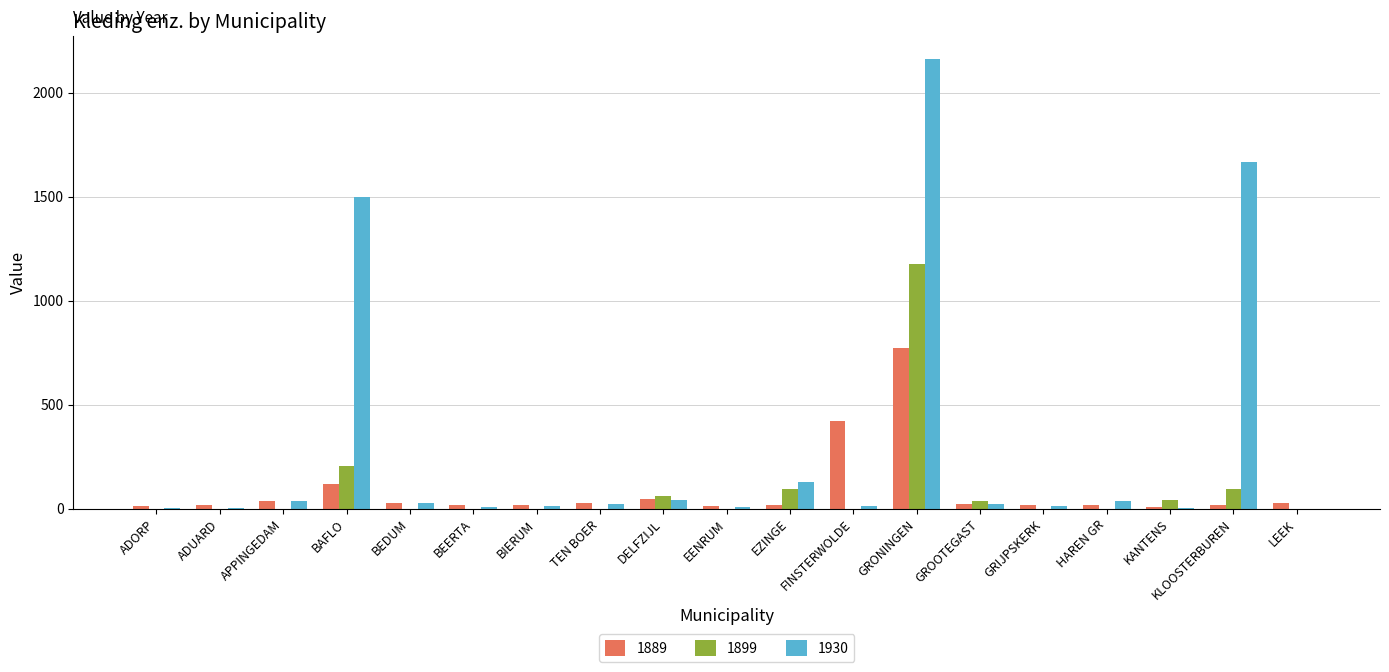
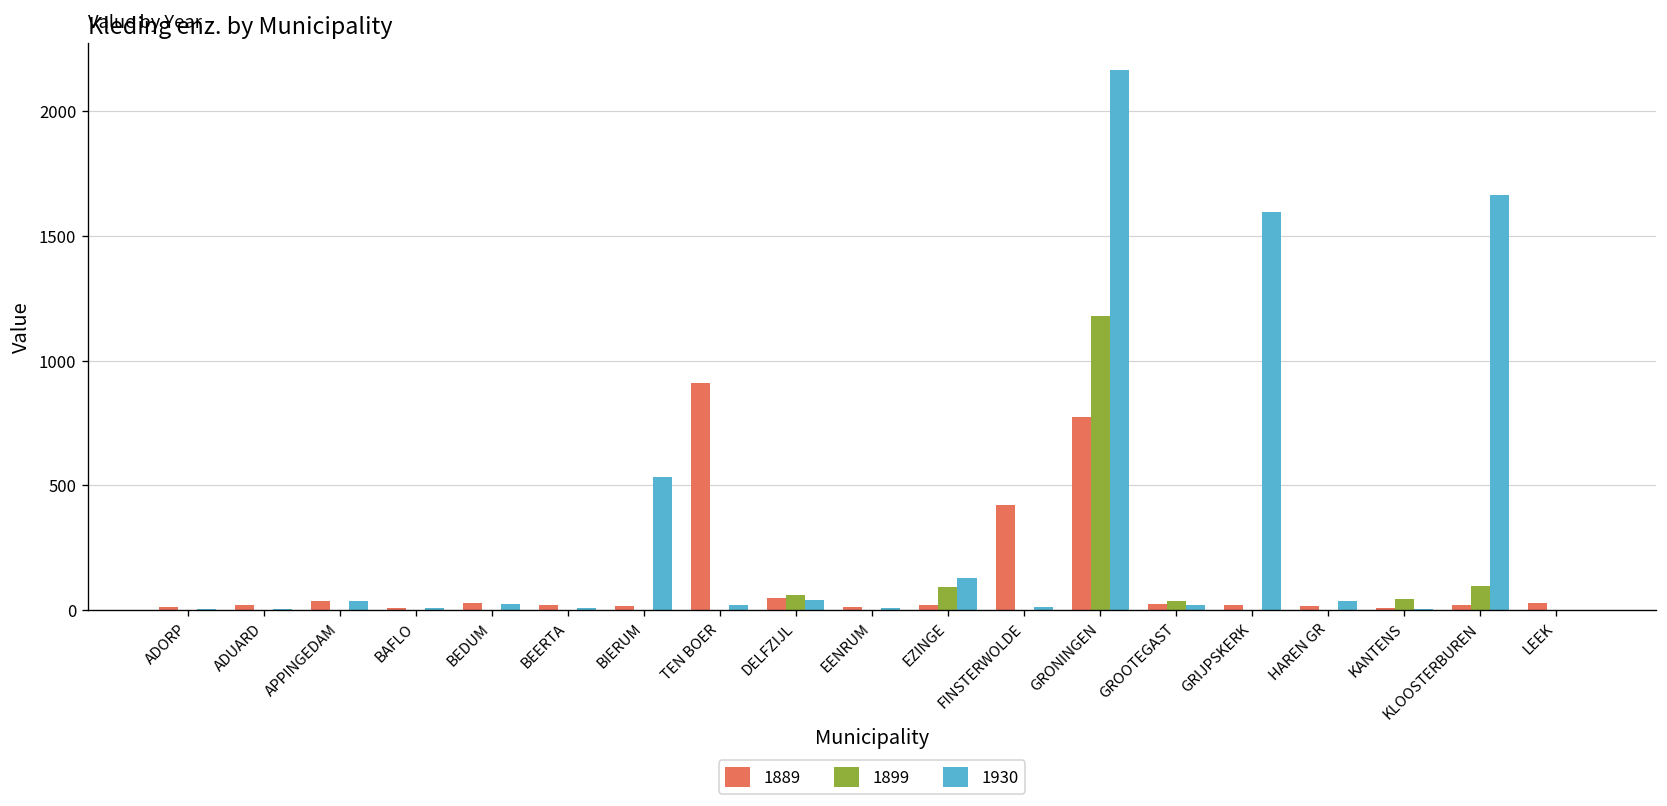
1889, BAFLO: 120 -> 10
1899, BAFLO: 210 -> 0
1930, BAFLO: 1500 -> 10
1930, BIERUM: 10 -> 530
1889, TEN BOER: 30 -> 910
1930, GRIJPSKERK: 10 -> 1590
